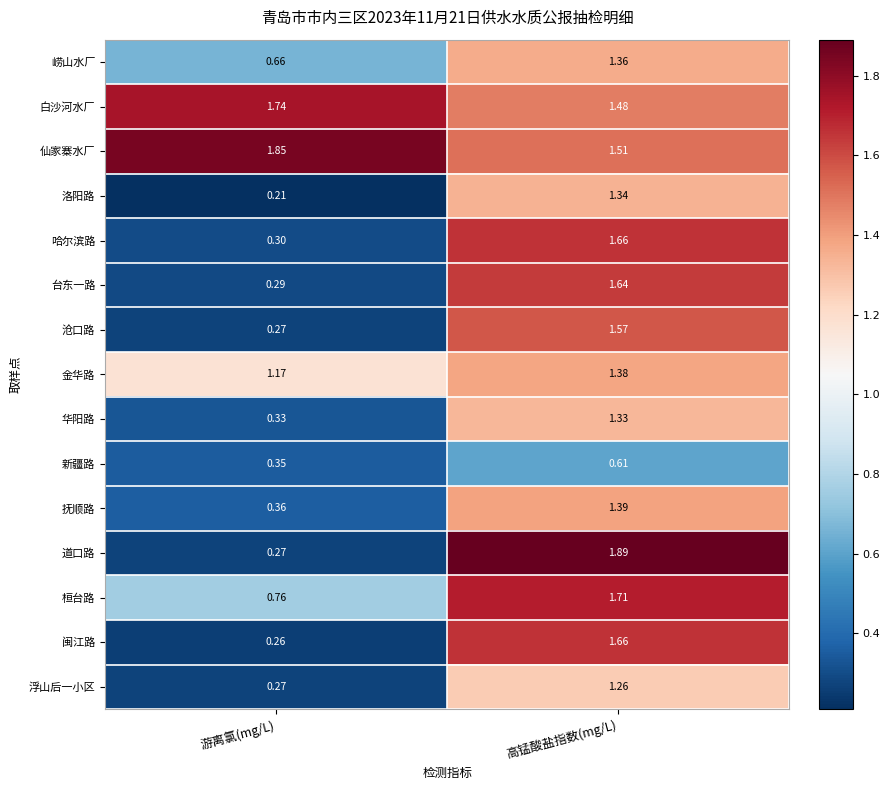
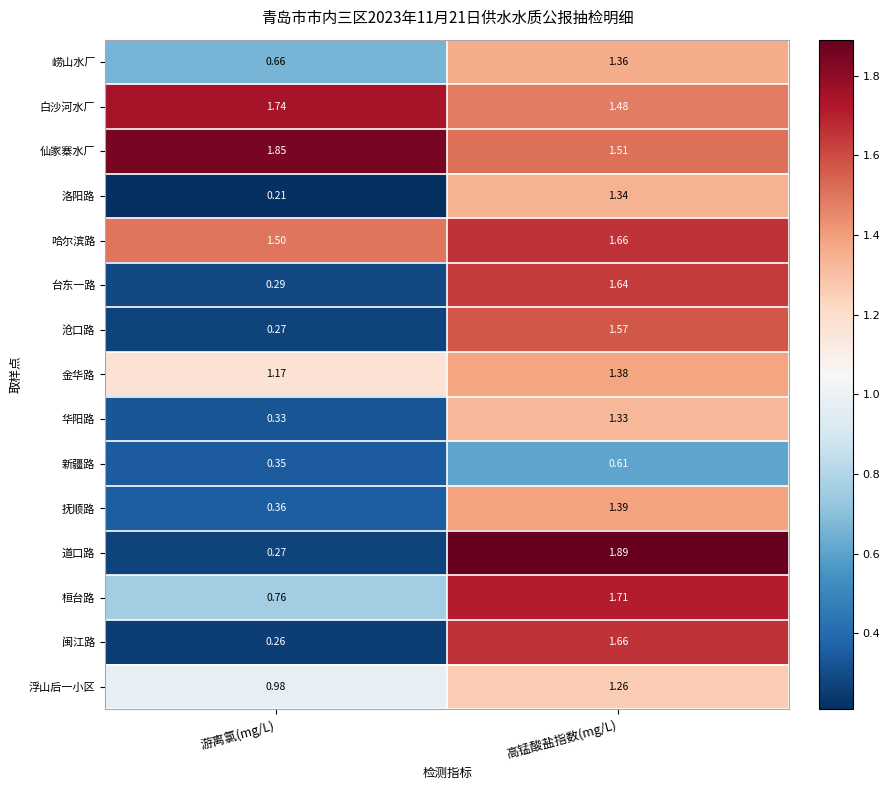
哈尔滨路, 游离氯(mg/L): 0.30 -> 1.50
浮山后一小区, 游离氯(mg/L): 0.27 -> 0.98
